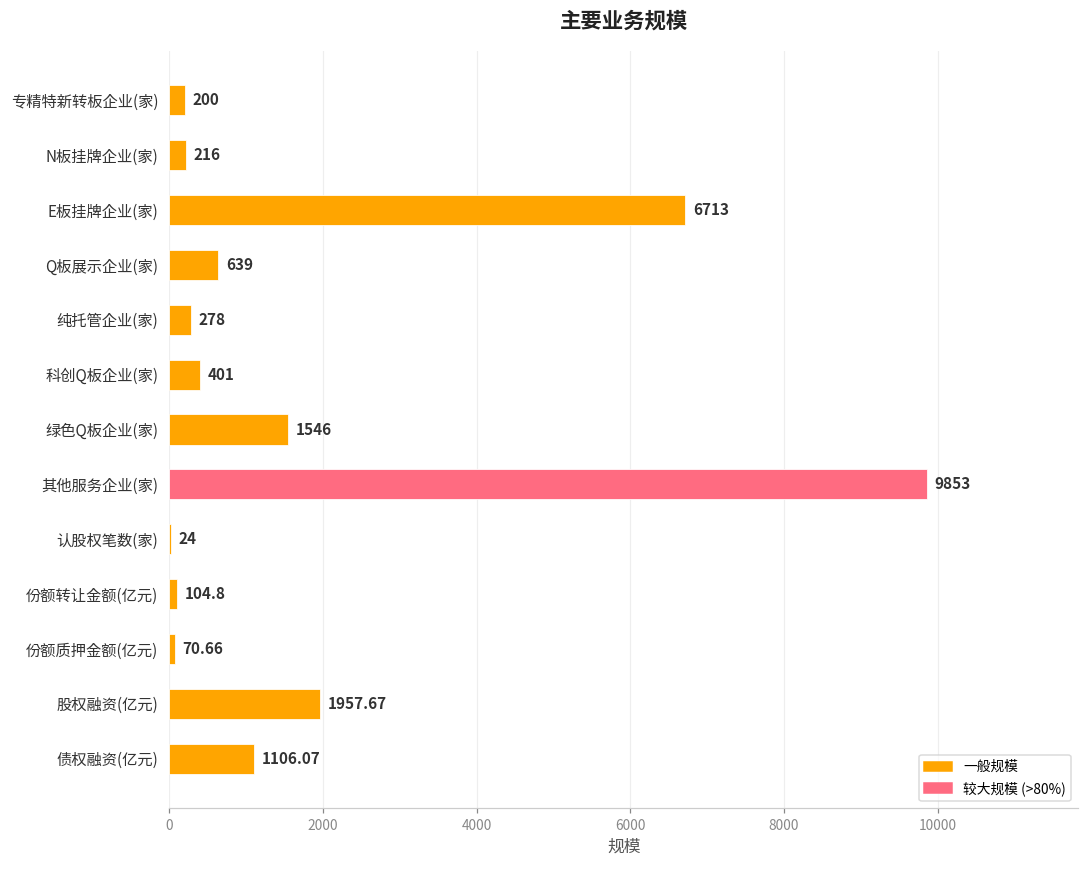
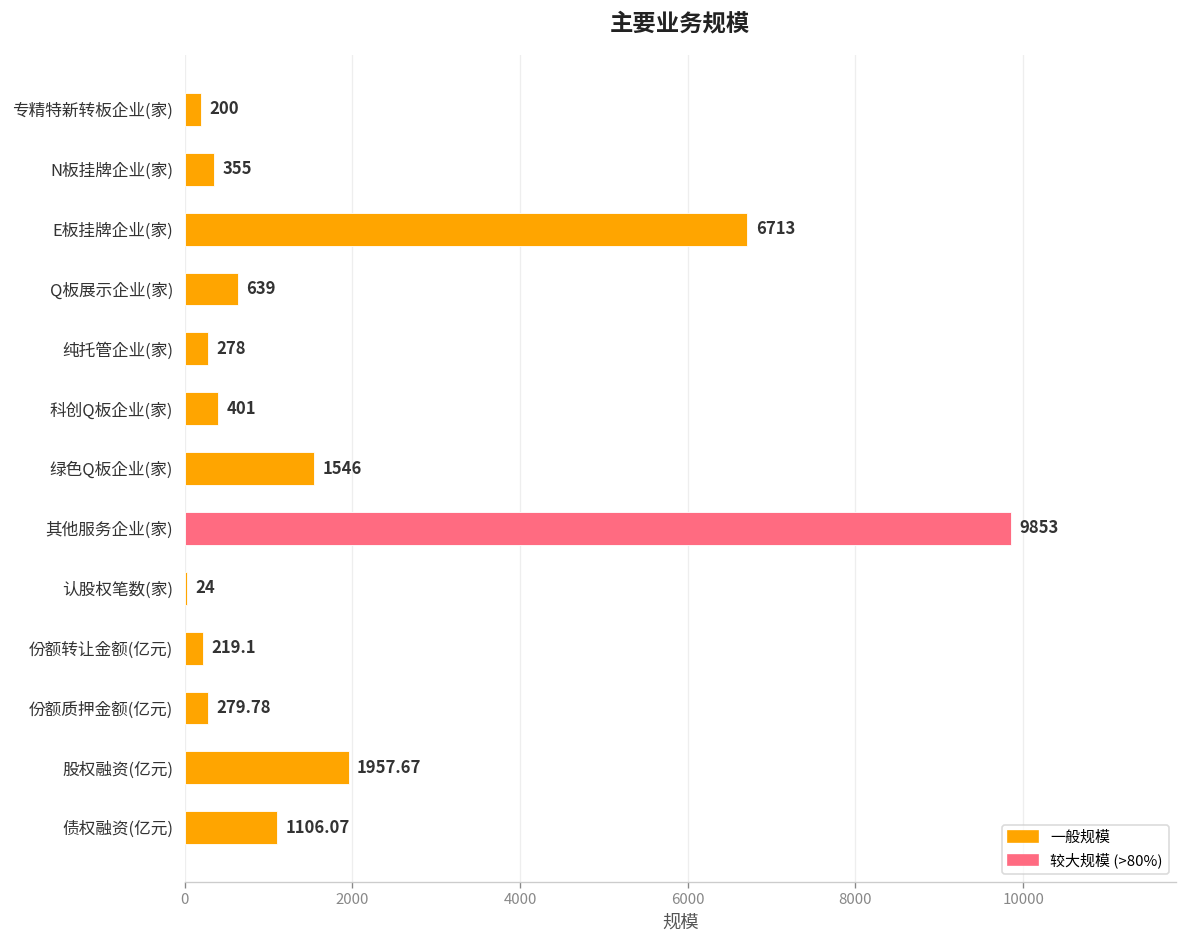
N板挂牌企业(家): 216 -> 355
份额转让金额(亿元): 104.8 -> 219.1
份额质押金额(亿元): 70.66 -> 279.78
